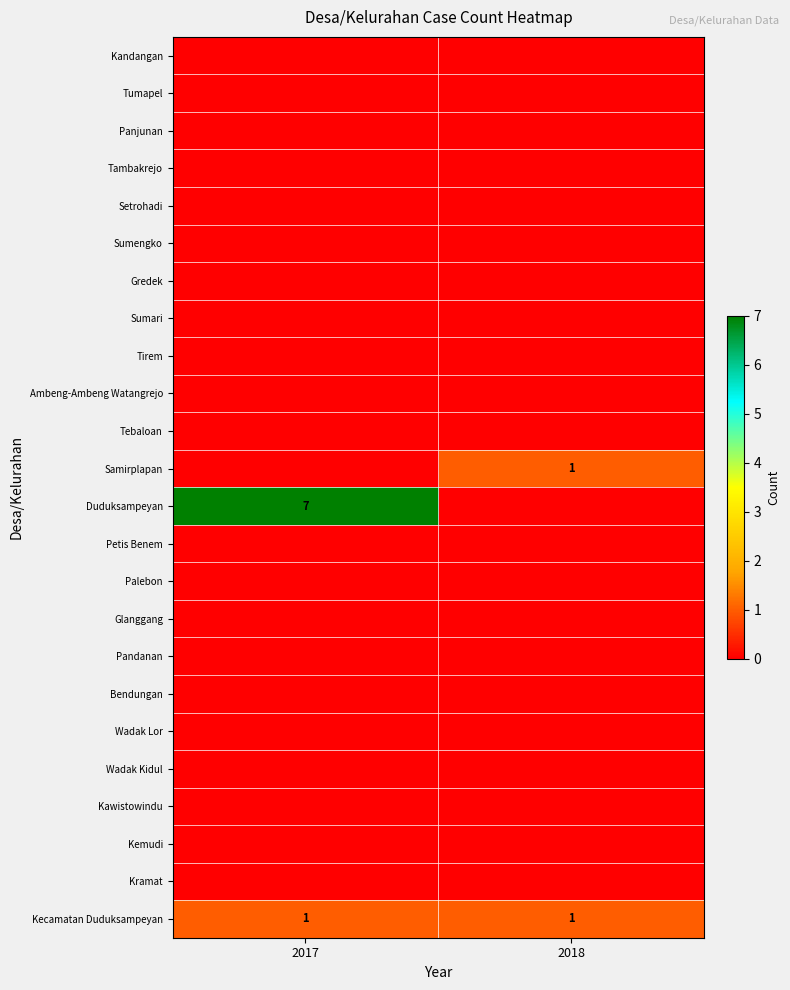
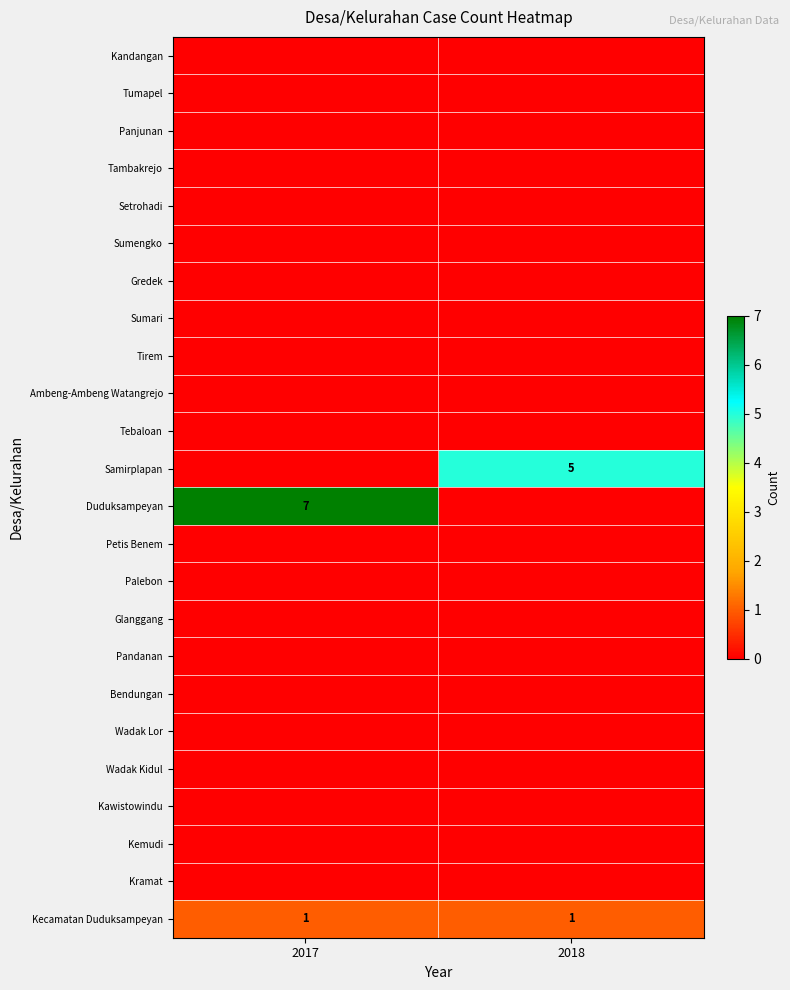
Samirplapan, 2018: 1 -> 5
